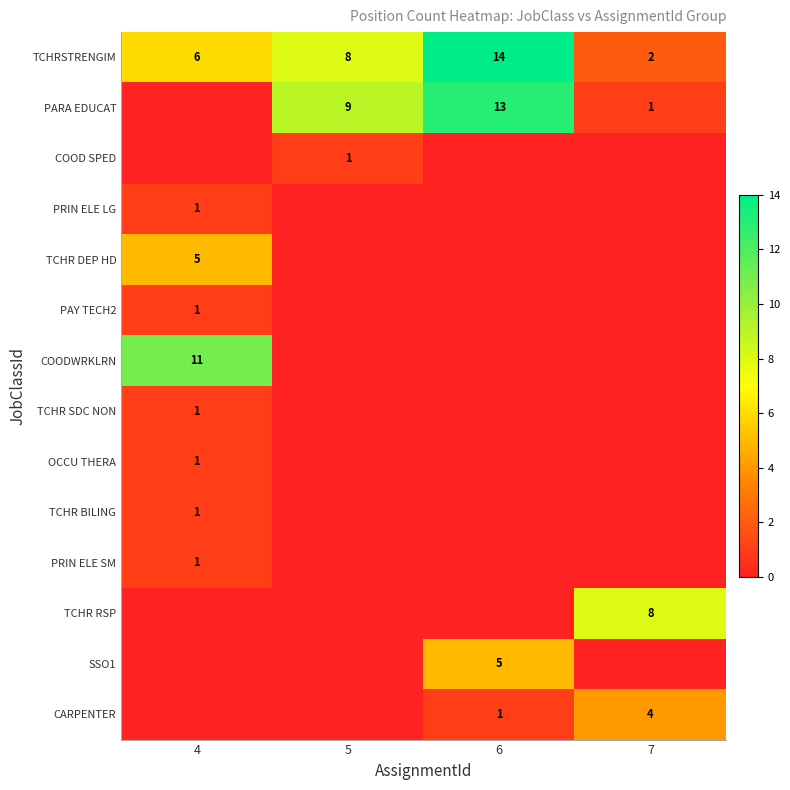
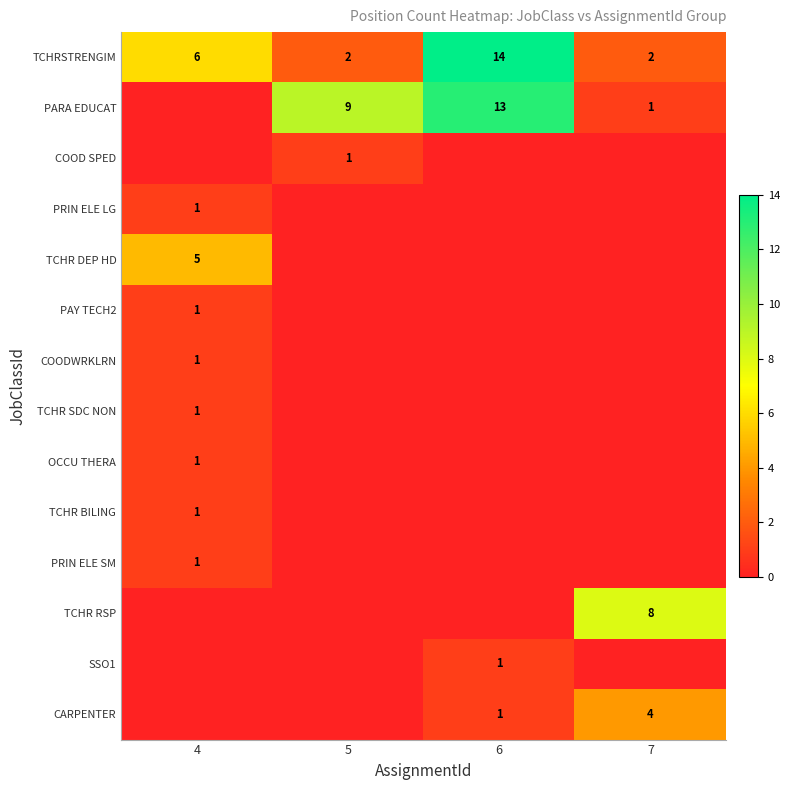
TCHRSTRENGIM, 5: 8 -> 2
COODWRKLRN, 4: 11 -> 1
SSO1, 6: 5 -> 1
